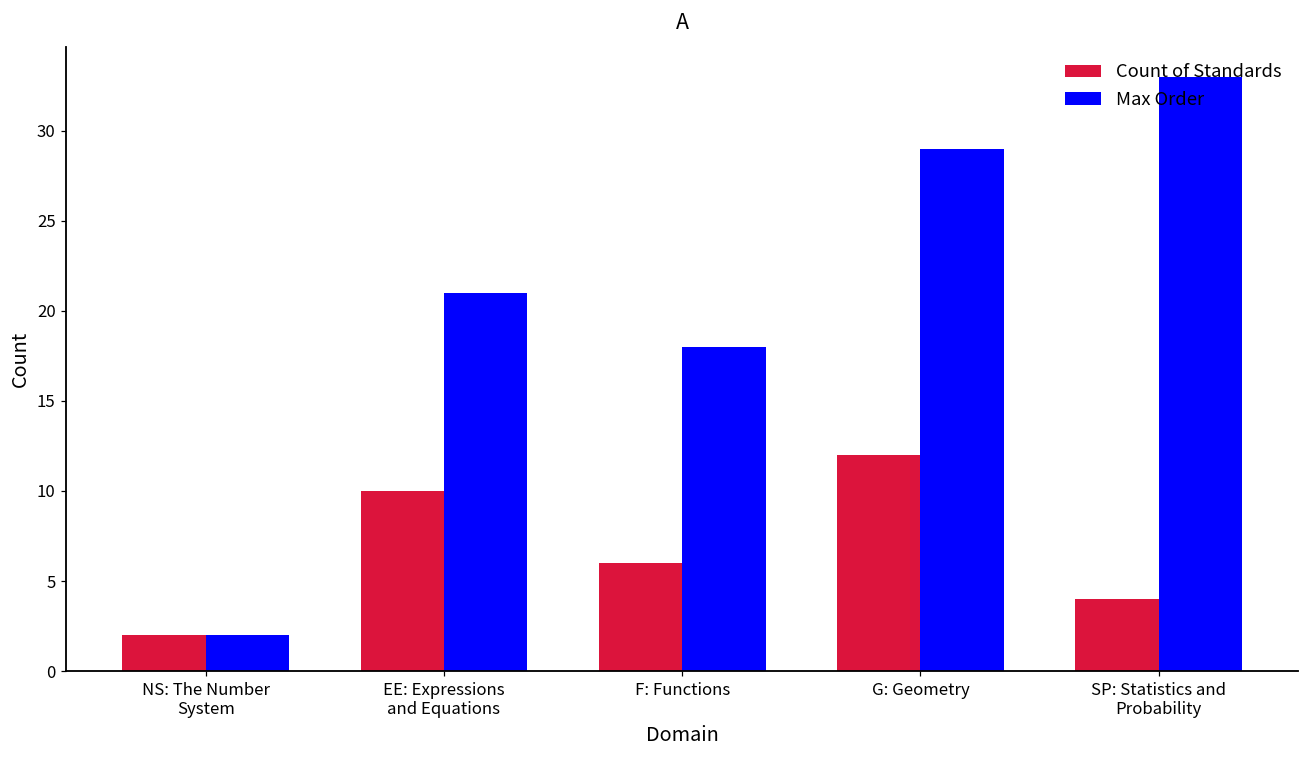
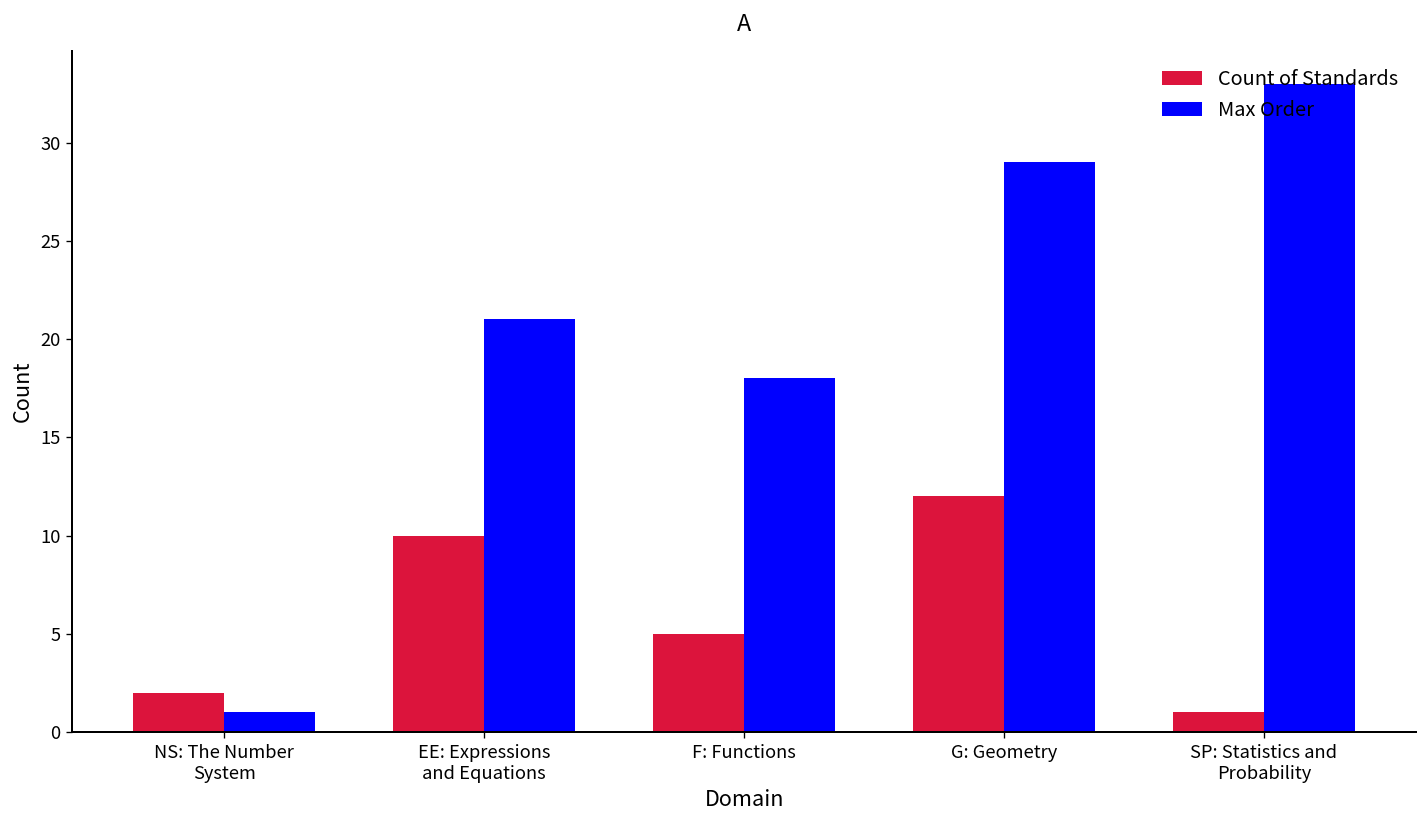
Max Order, NS: The Number System: 2 -> 1
Count of Standards, F: Functions: 6 -> 5
Count of Standards, SP: Statistics and Probability: 4 -> 1
